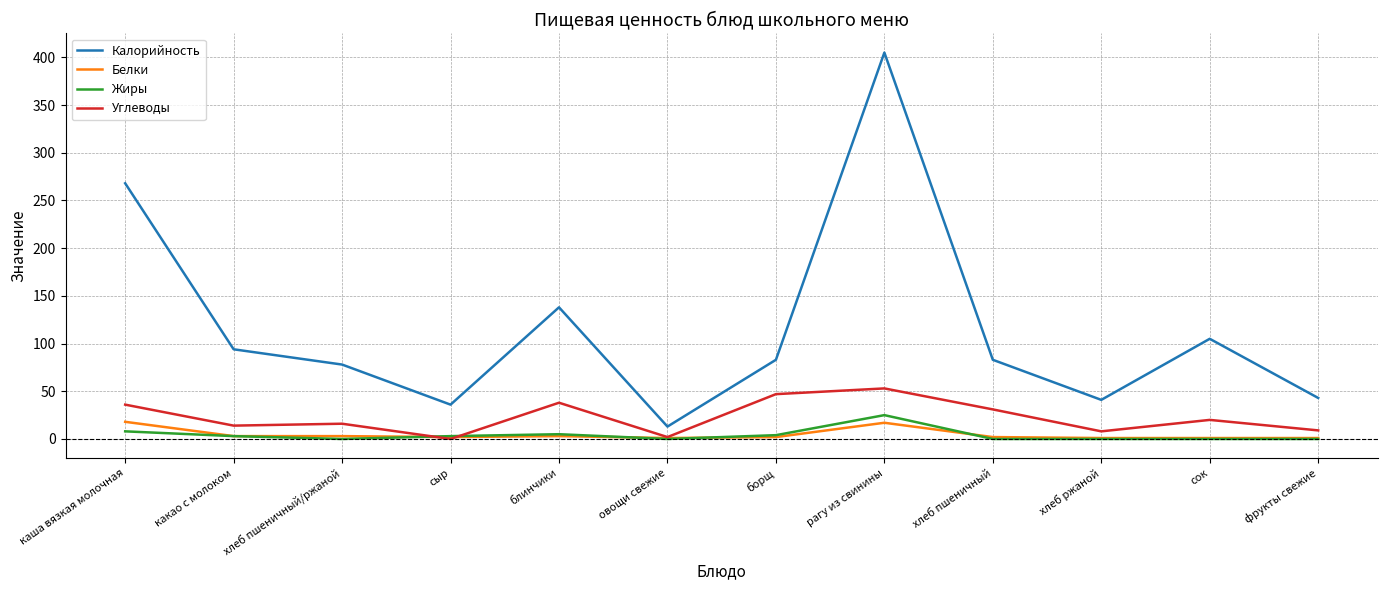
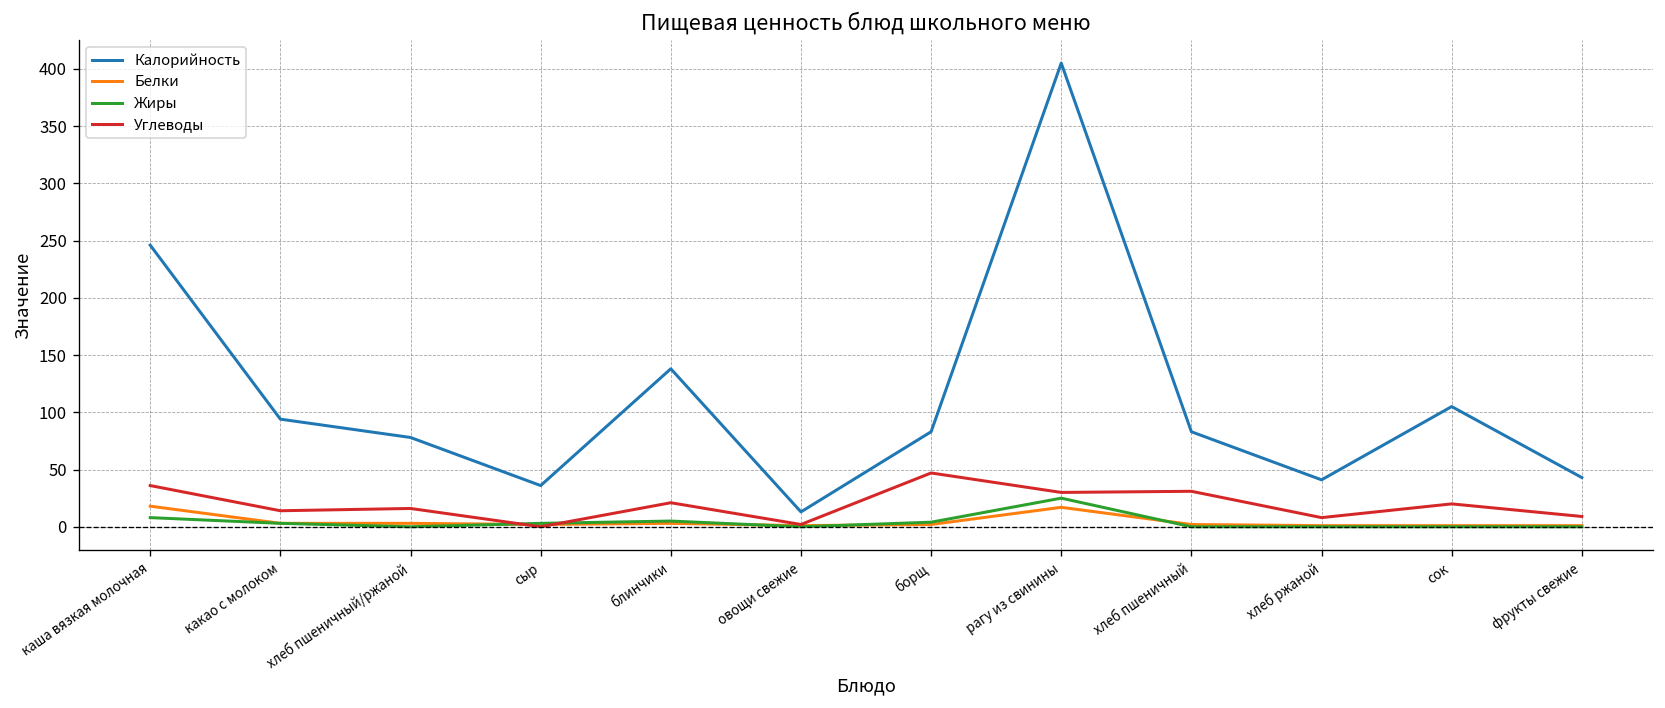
Калорийность, каша вязкая молочная: 270 -> 250
Углеводы, блинчики: 40 -> 20
Углеводы, рагу из свинины: 50 -> 30
